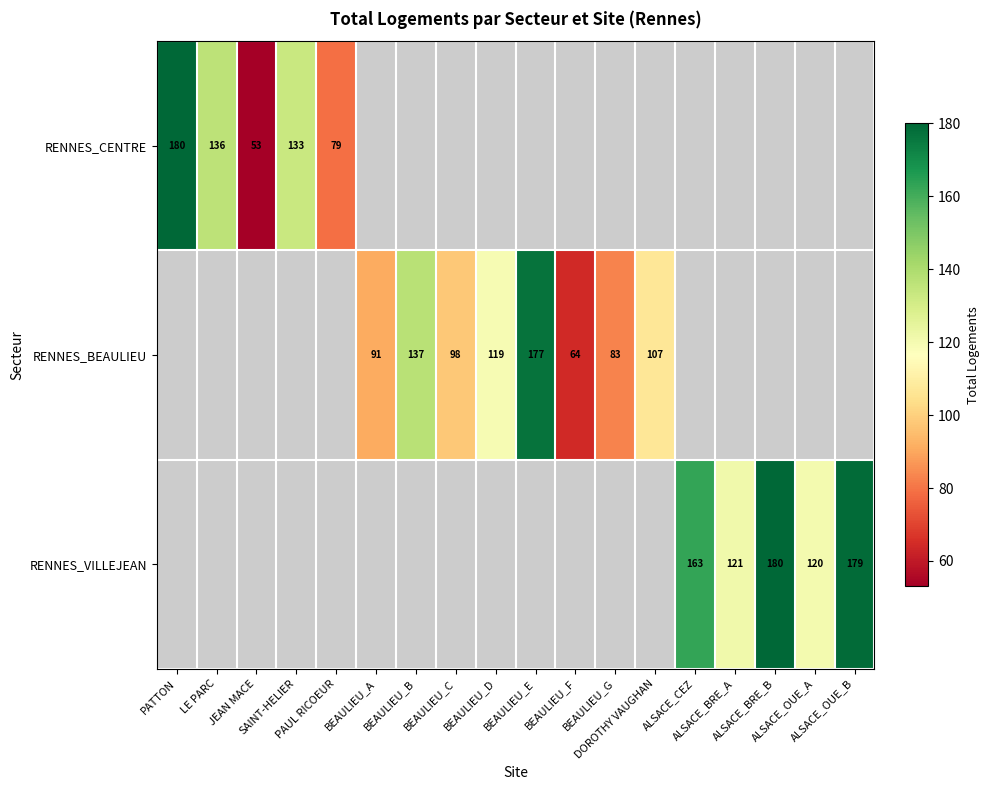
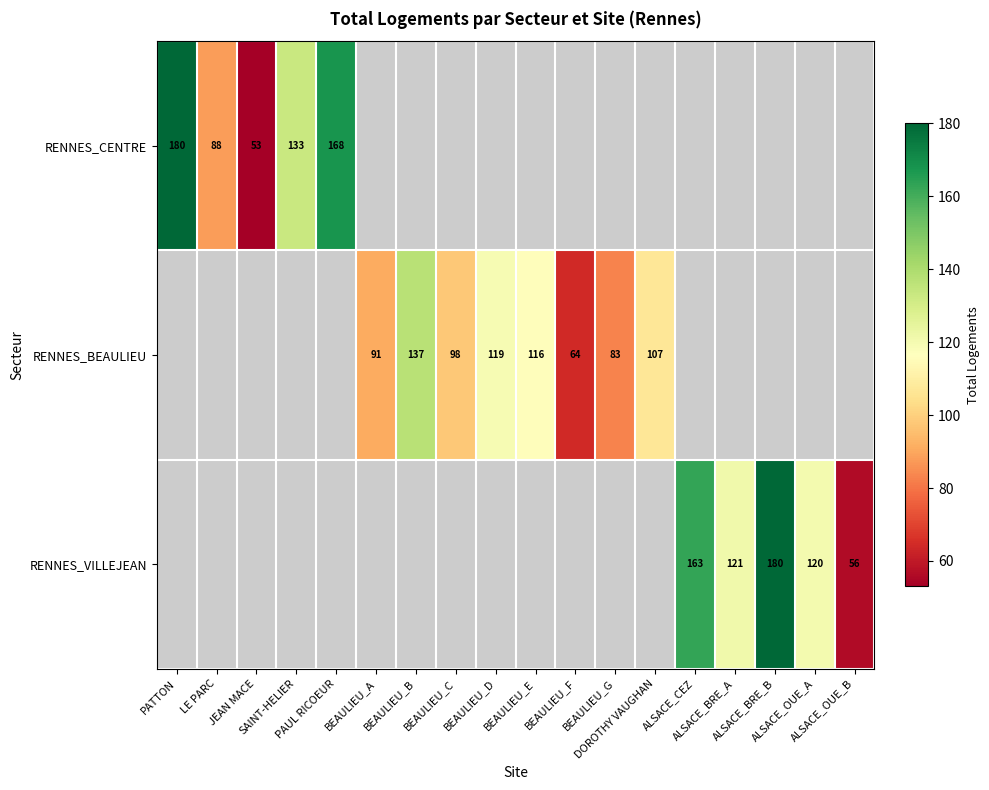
RENNES_CENTRE, LE PARC: 136 -> 88
RENNES_CENTRE, PAUL RICOEUR: 79 -> 168
RENNES_BEAULIEU, BEAULIEU_E: 177 -> 116
RENNES_VILLEJEAN, ALSACE_OUE_B: 179 -> 56
